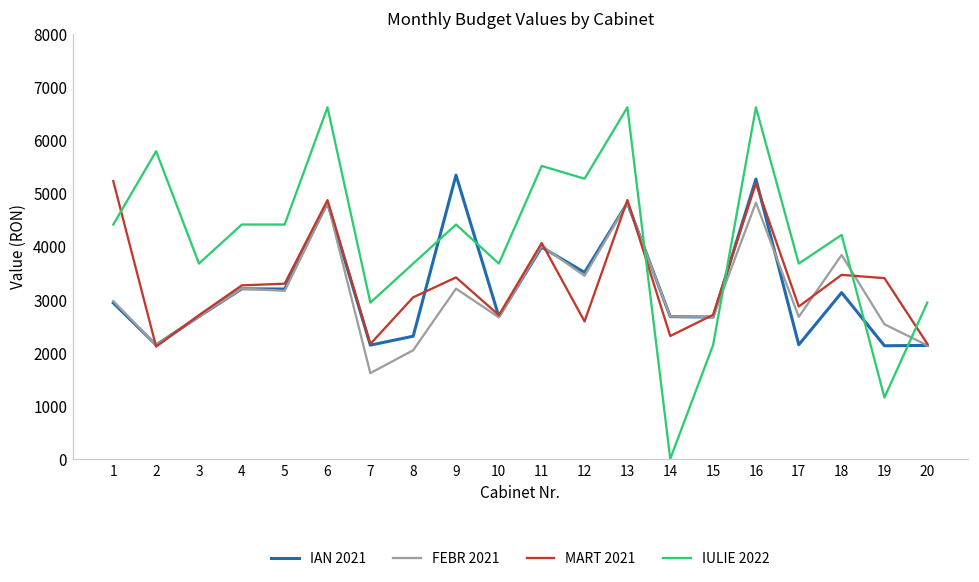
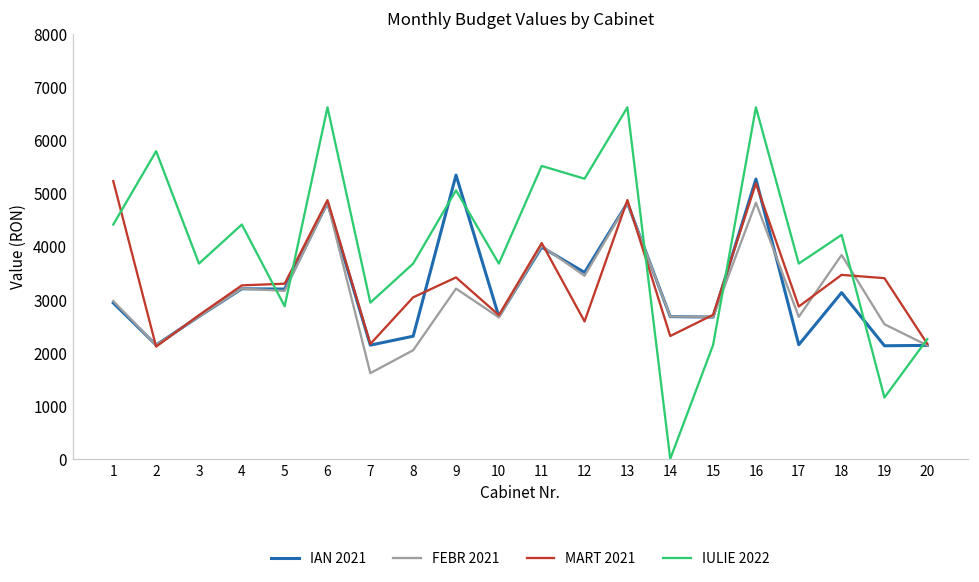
IULIE 2022, 5: 4400 -> 2900
IULIE 2022, 9: 4400 -> 5100
IULIE 2022, 20: 2900 -> 2300
